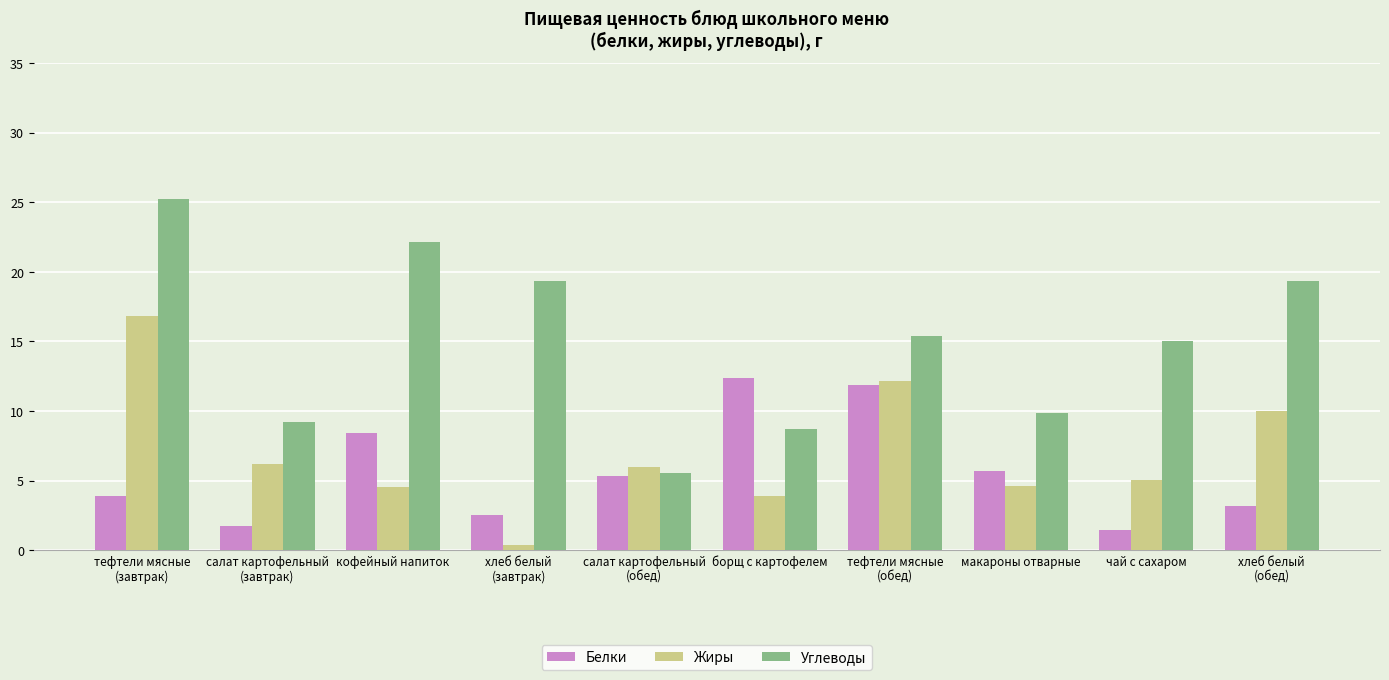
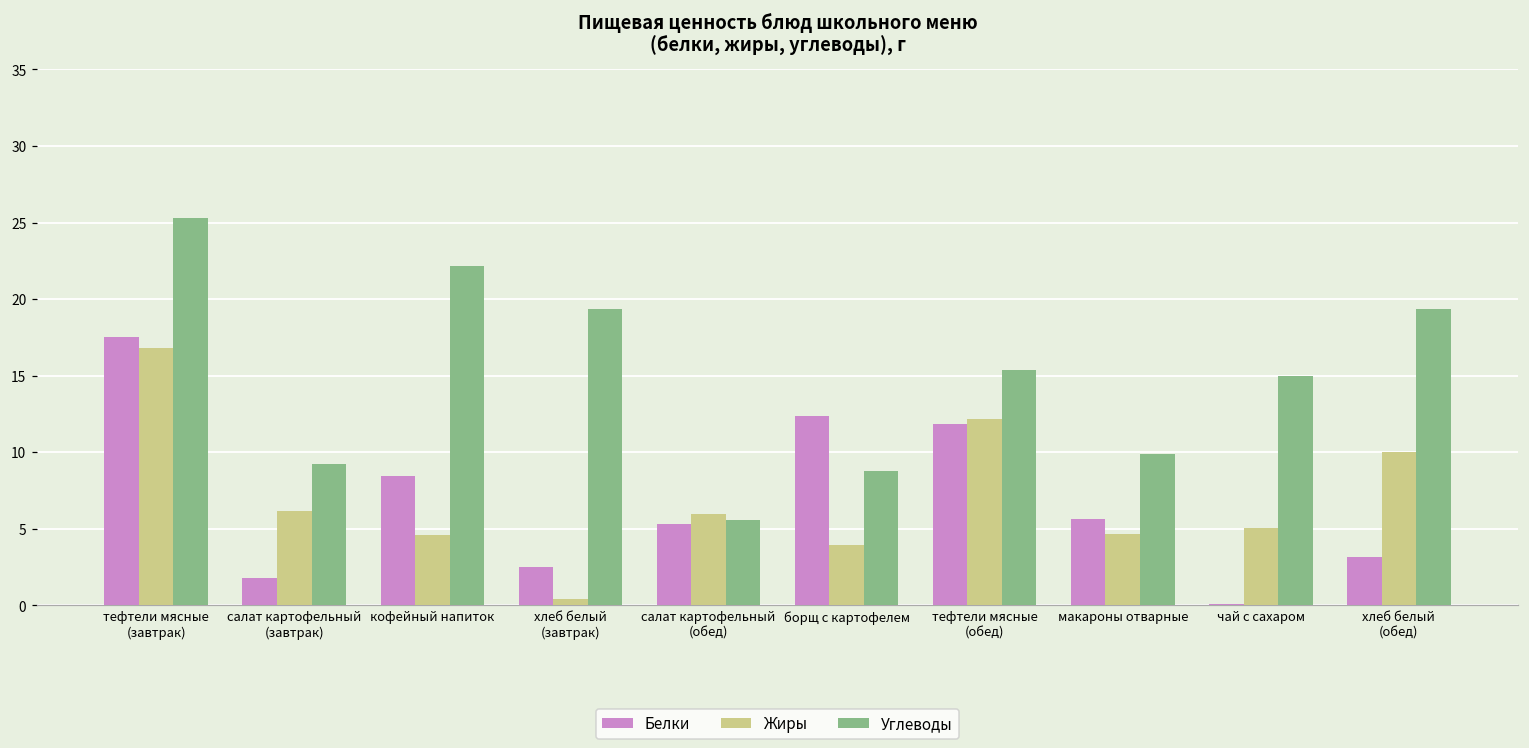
Белки, тефтели мясные (завтрак): 3.9 -> 17.5
Белки, чай с сахаром: 1.4 -> 0.1
